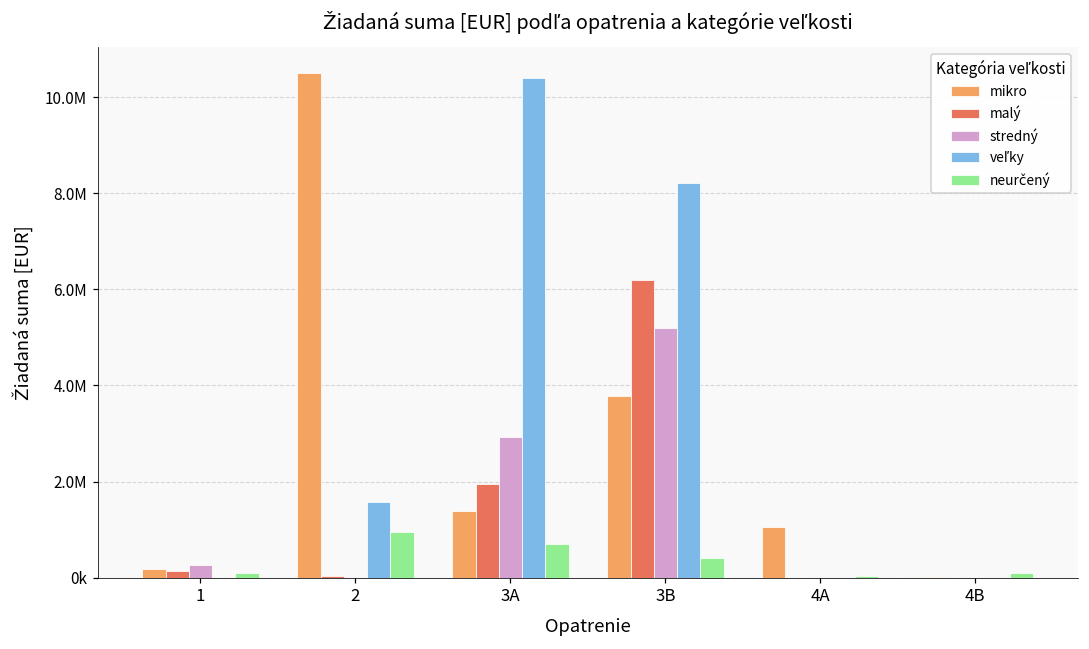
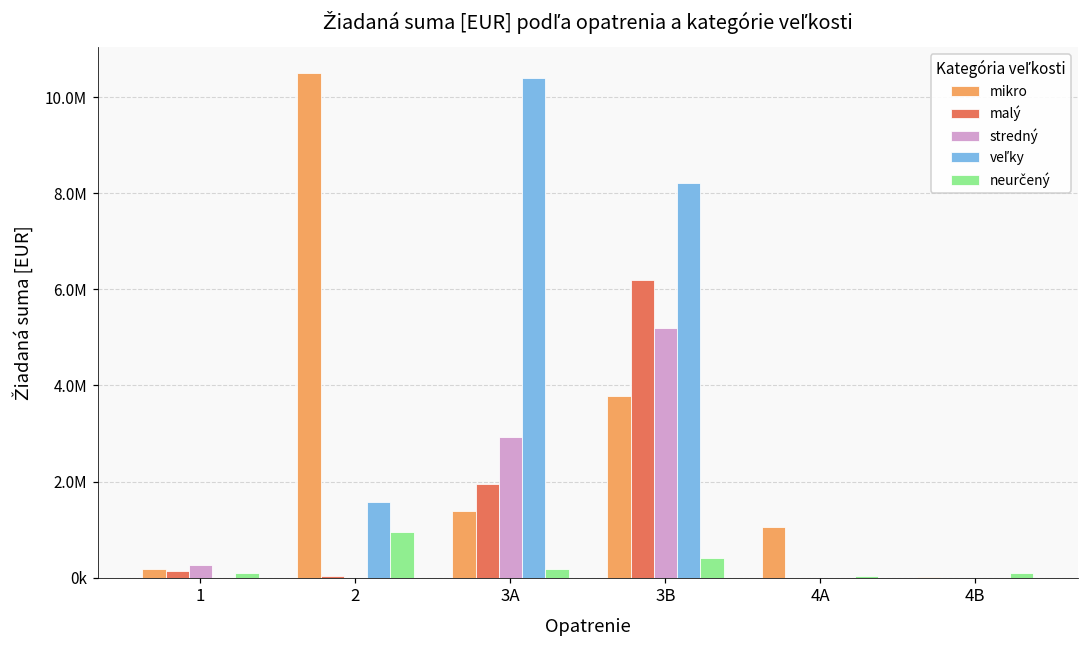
neurčený, 3A: 700000 -> 200000
